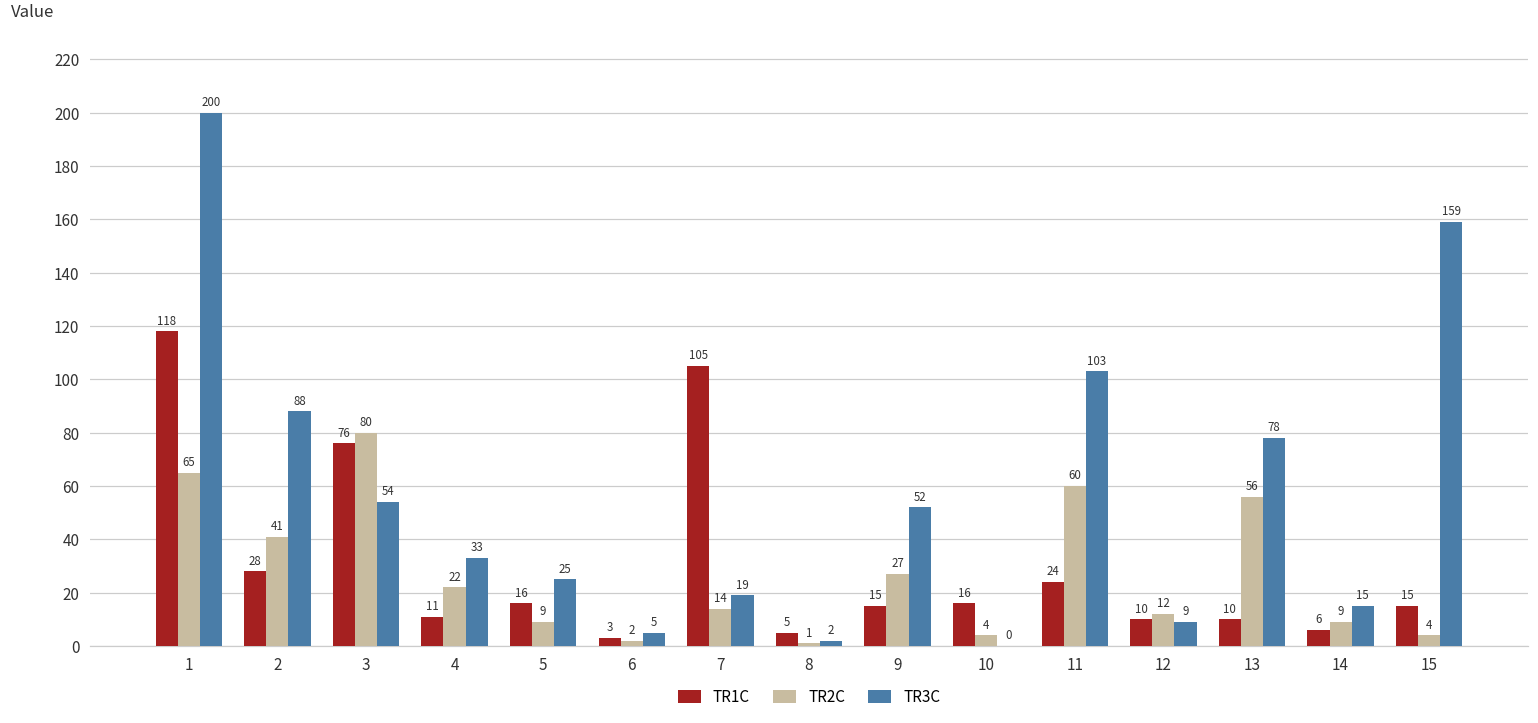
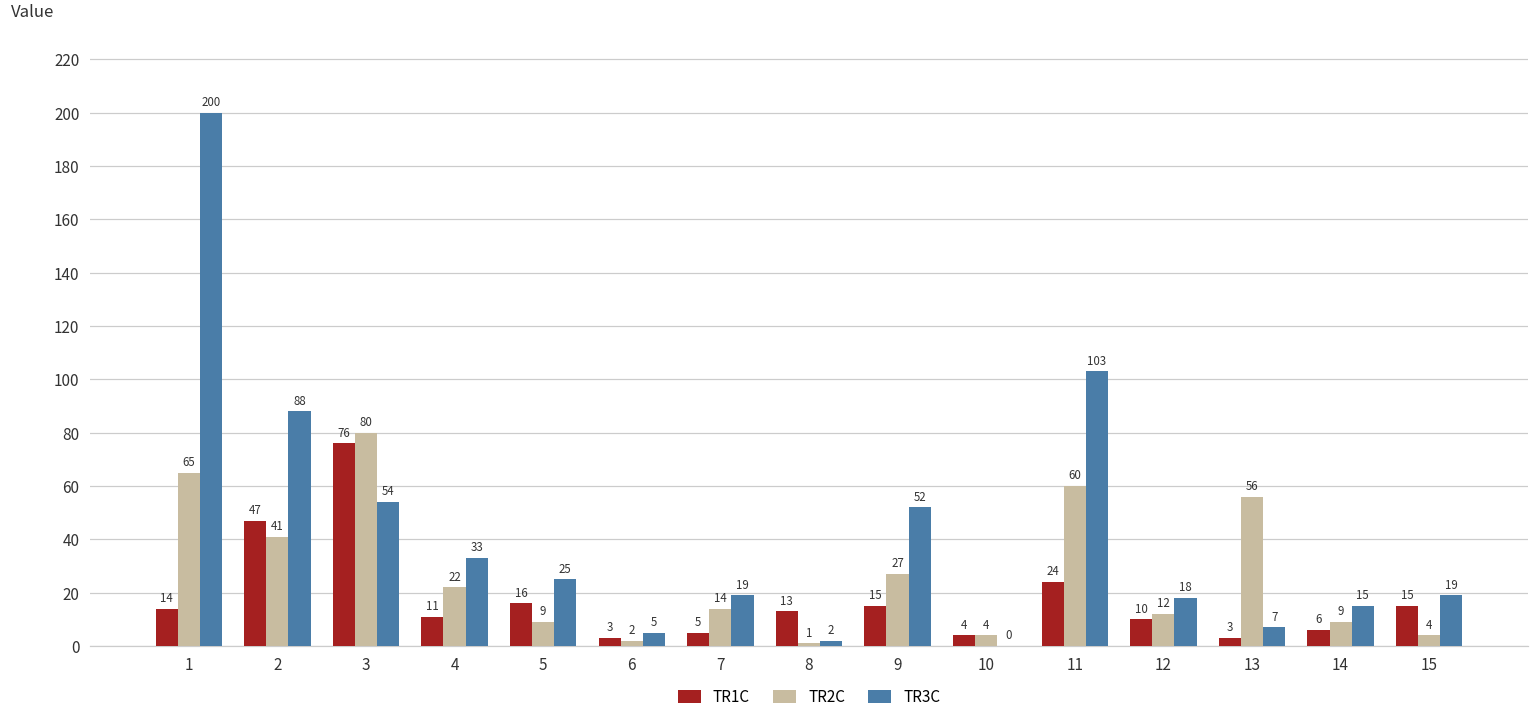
TR1C, 1: 118 -> 14
TR1C, 2: 28 -> 47
TR1C, 7: 105 -> 5
TR1C, 8: 5 -> 13
TR1C, 10: 16 -> 4
TR3C, 12: 9 -> 18
TR1C, 13: 10 -> 3
TR3C, 13: 78 -> 7
TR3C, 15: 159 -> 19
